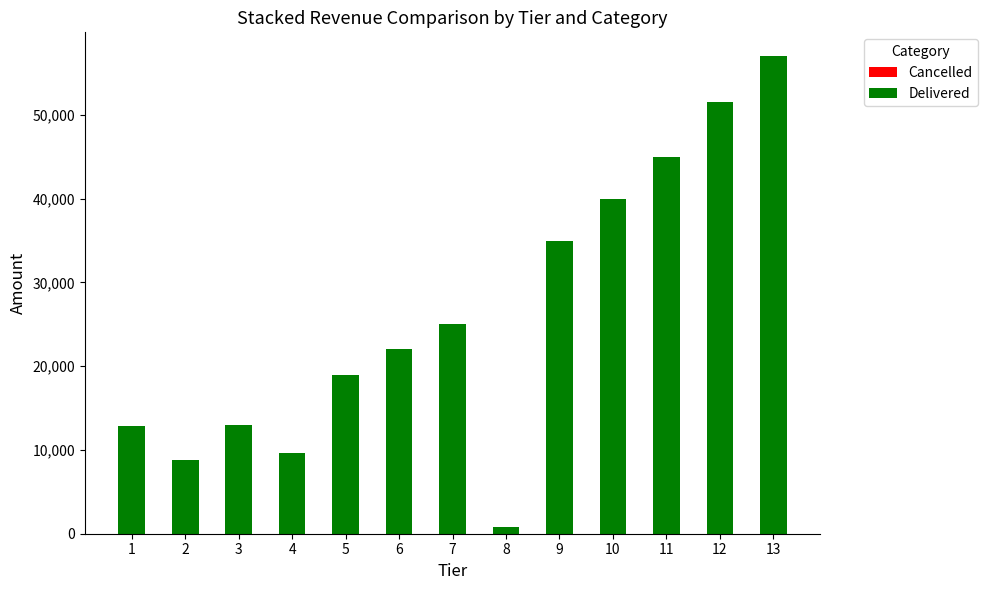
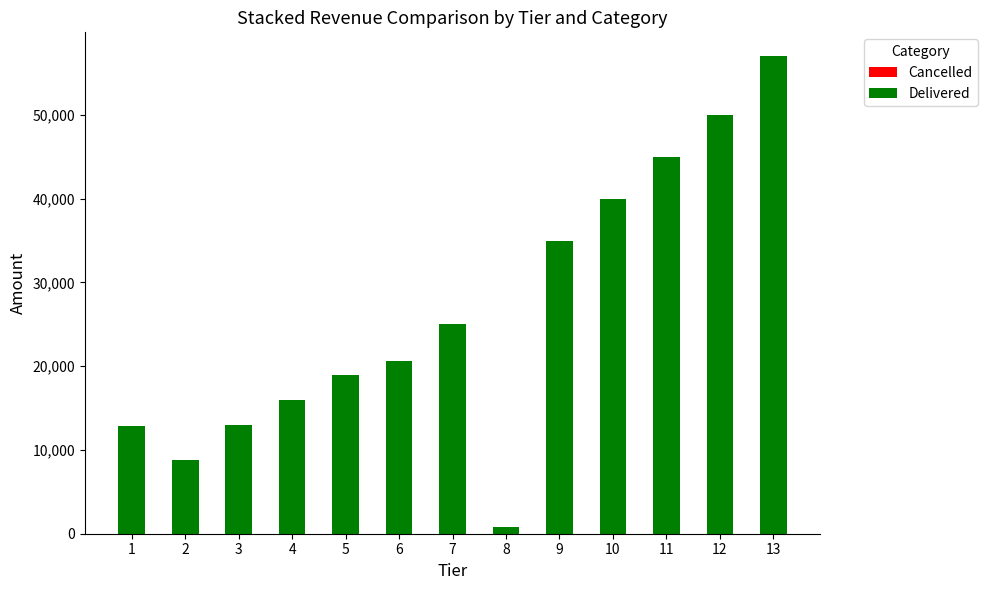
Delivered, 4: 10,000 -> 16,000
Delivered, 6: 22,000 -> 21,000
Delivered, 12: 52,000 -> 50,000
